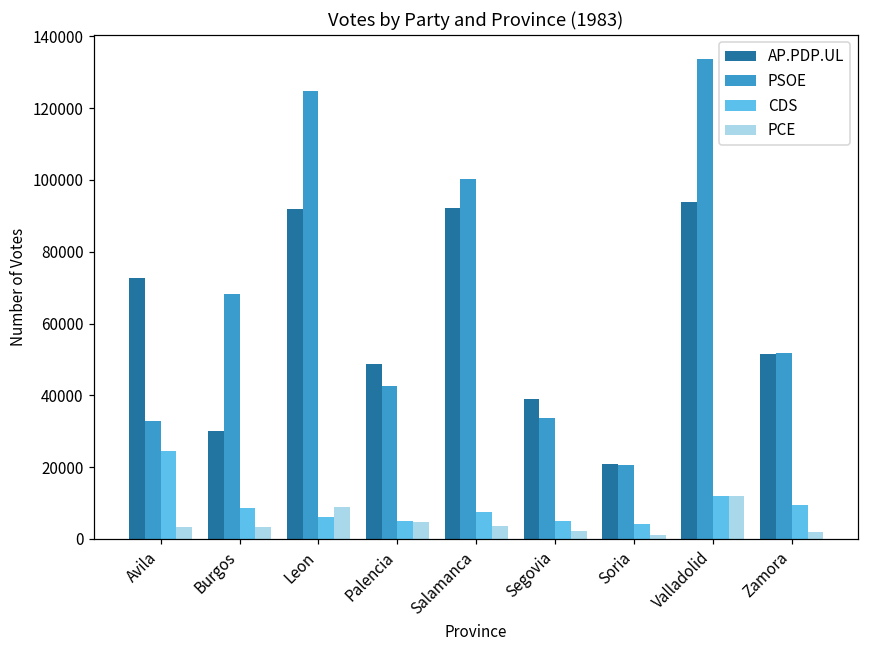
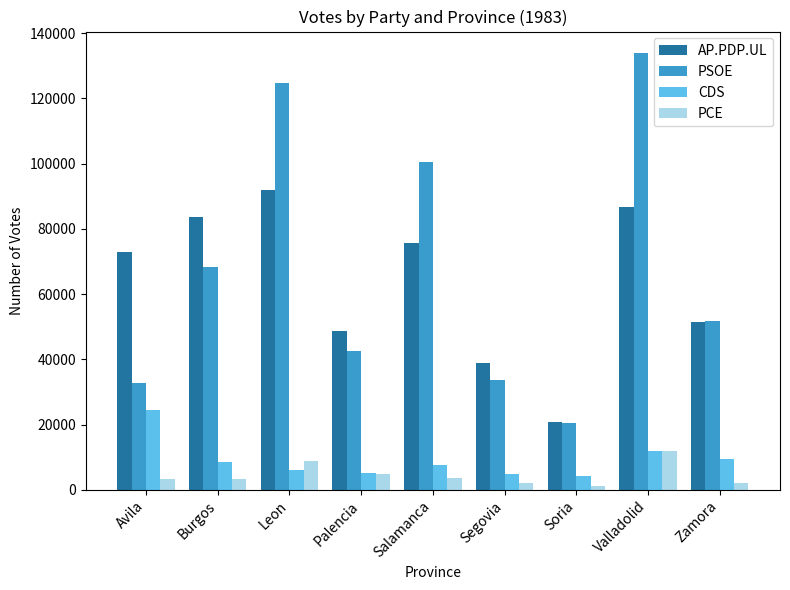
AP.PDP.UL, Burgos: 30000 -> 84000
AP.PDP.UL, Salamanca: 92000 -> 76000
AP.PDP.UL, Valladolid: 94000 -> 87000
